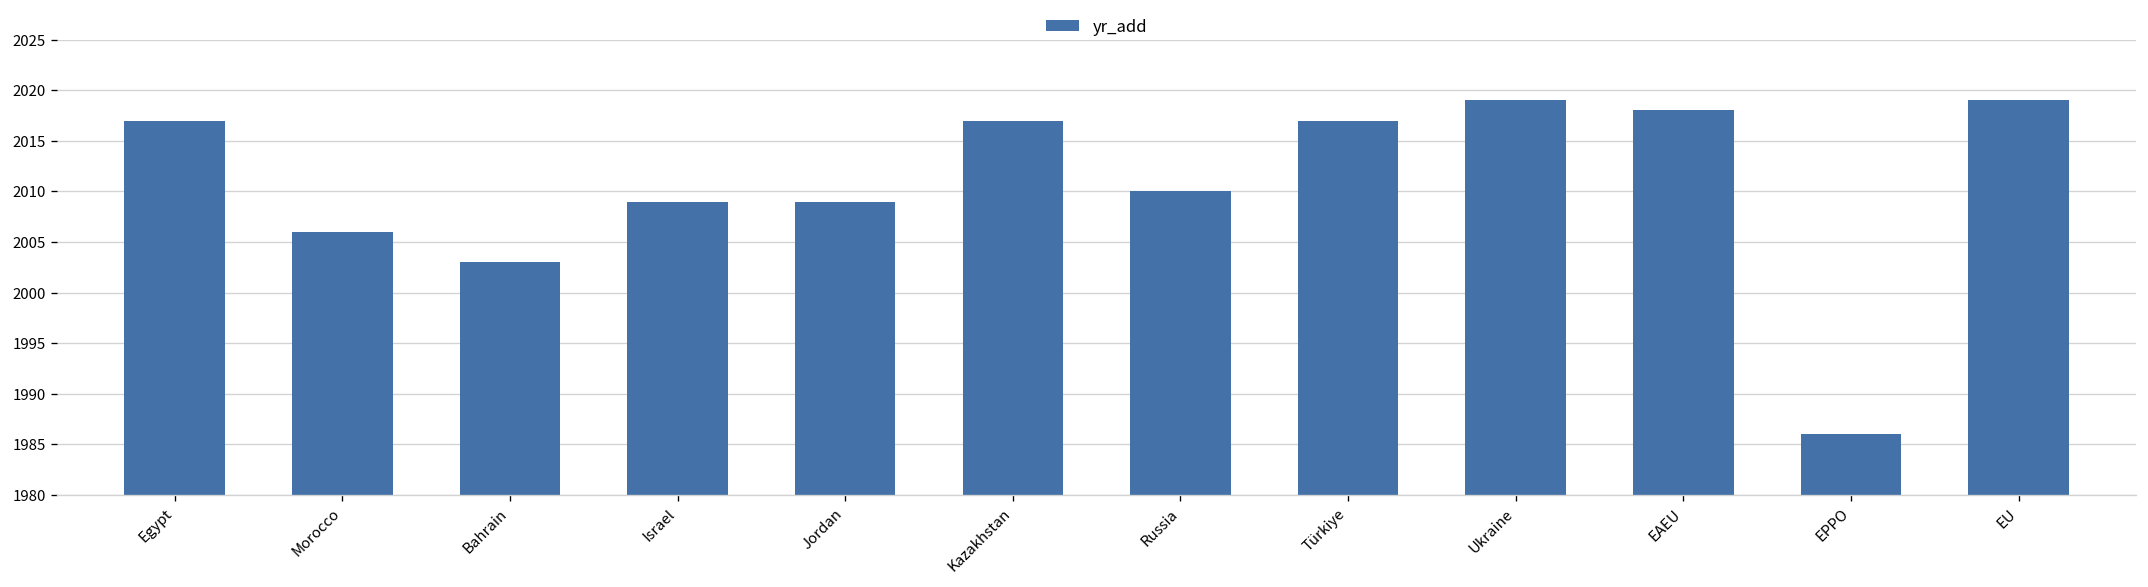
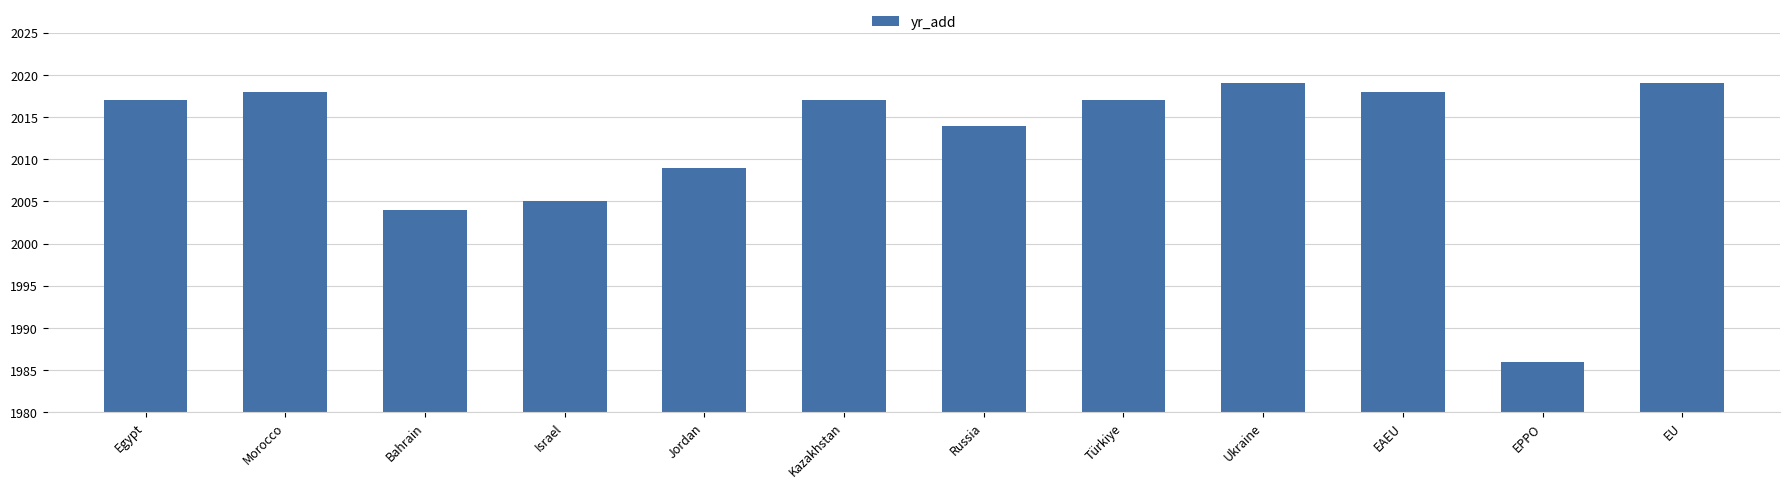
Morocco: 2006 -> 2018
Bahrain: 2003 -> 2004
Israel: 2009 -> 2005
Russia: 2010 -> 2014
